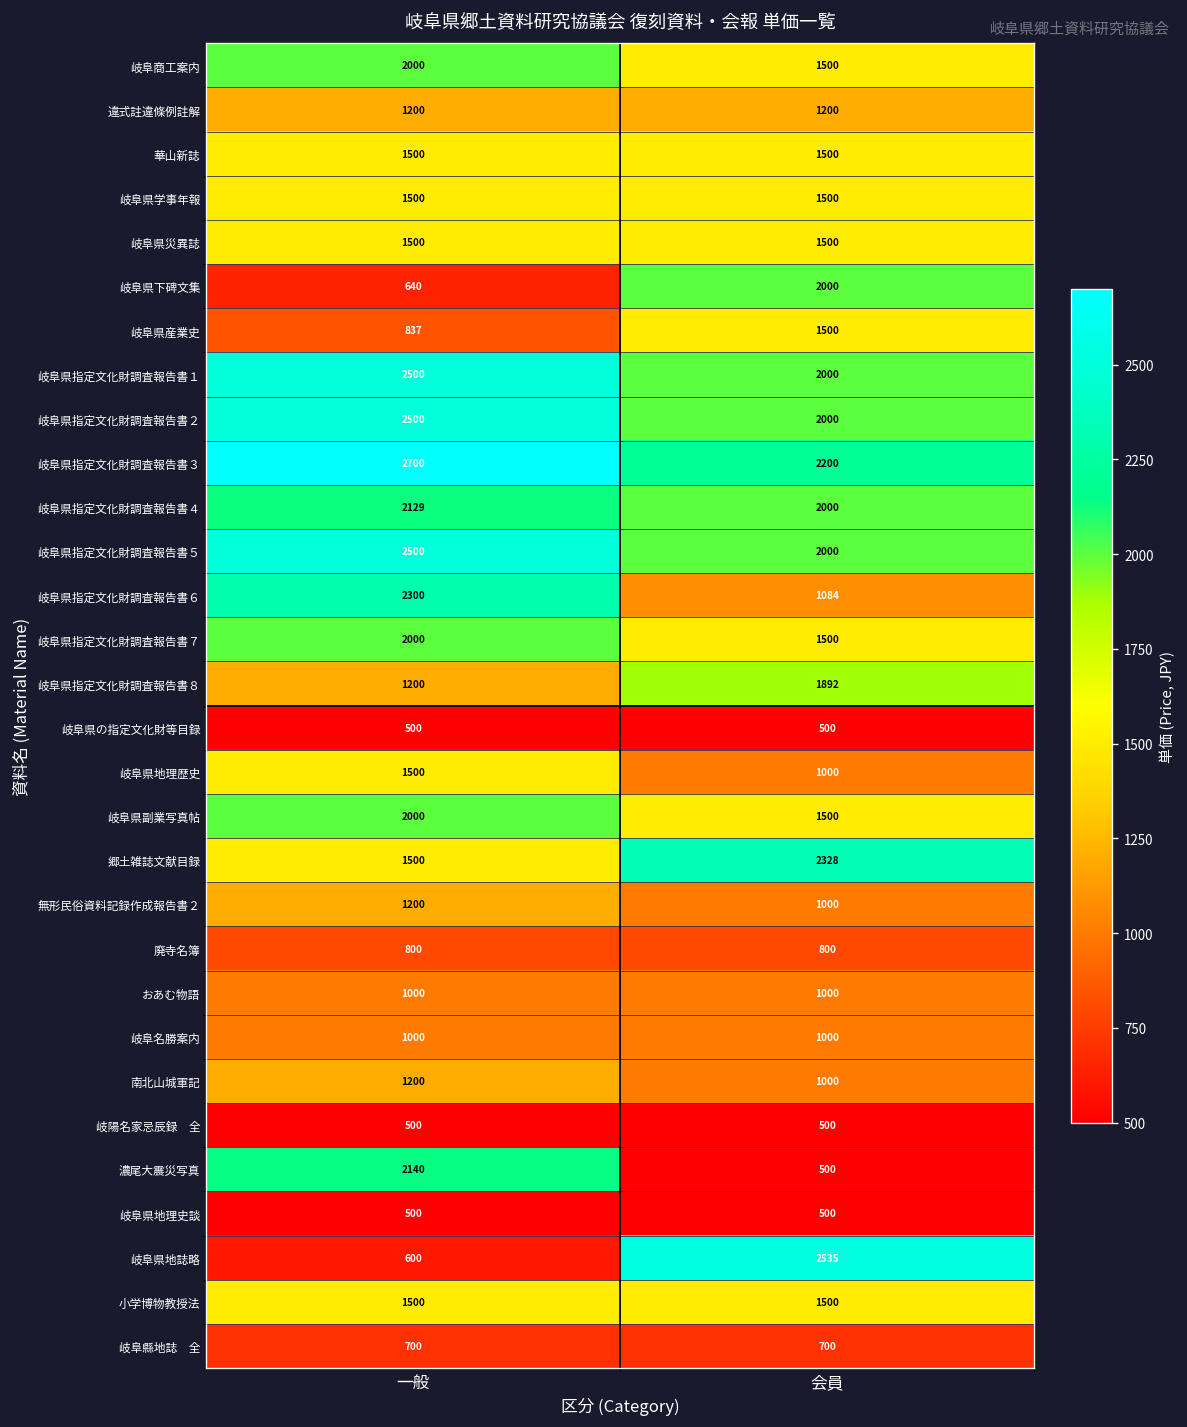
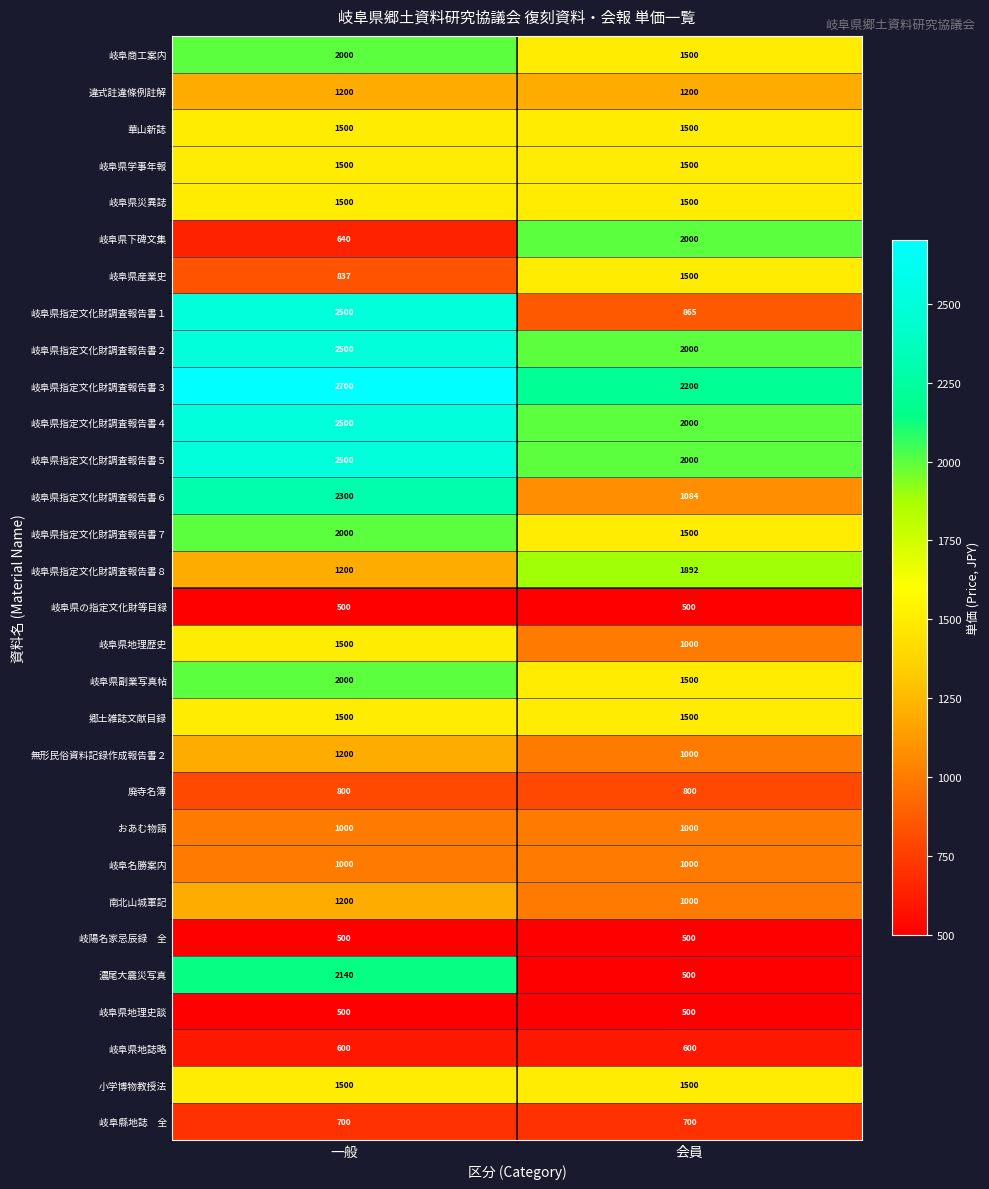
岐阜県指定文化財調査報告書１, 会員: 2000 -> 865
岐阜県指定文化財調査報告書４, 一般: 2129 -> 2500
郷土雑誌文献目録, 会員: 2328 -> 1500
岐阜県地誌略, 会員: 2535 -> 600
